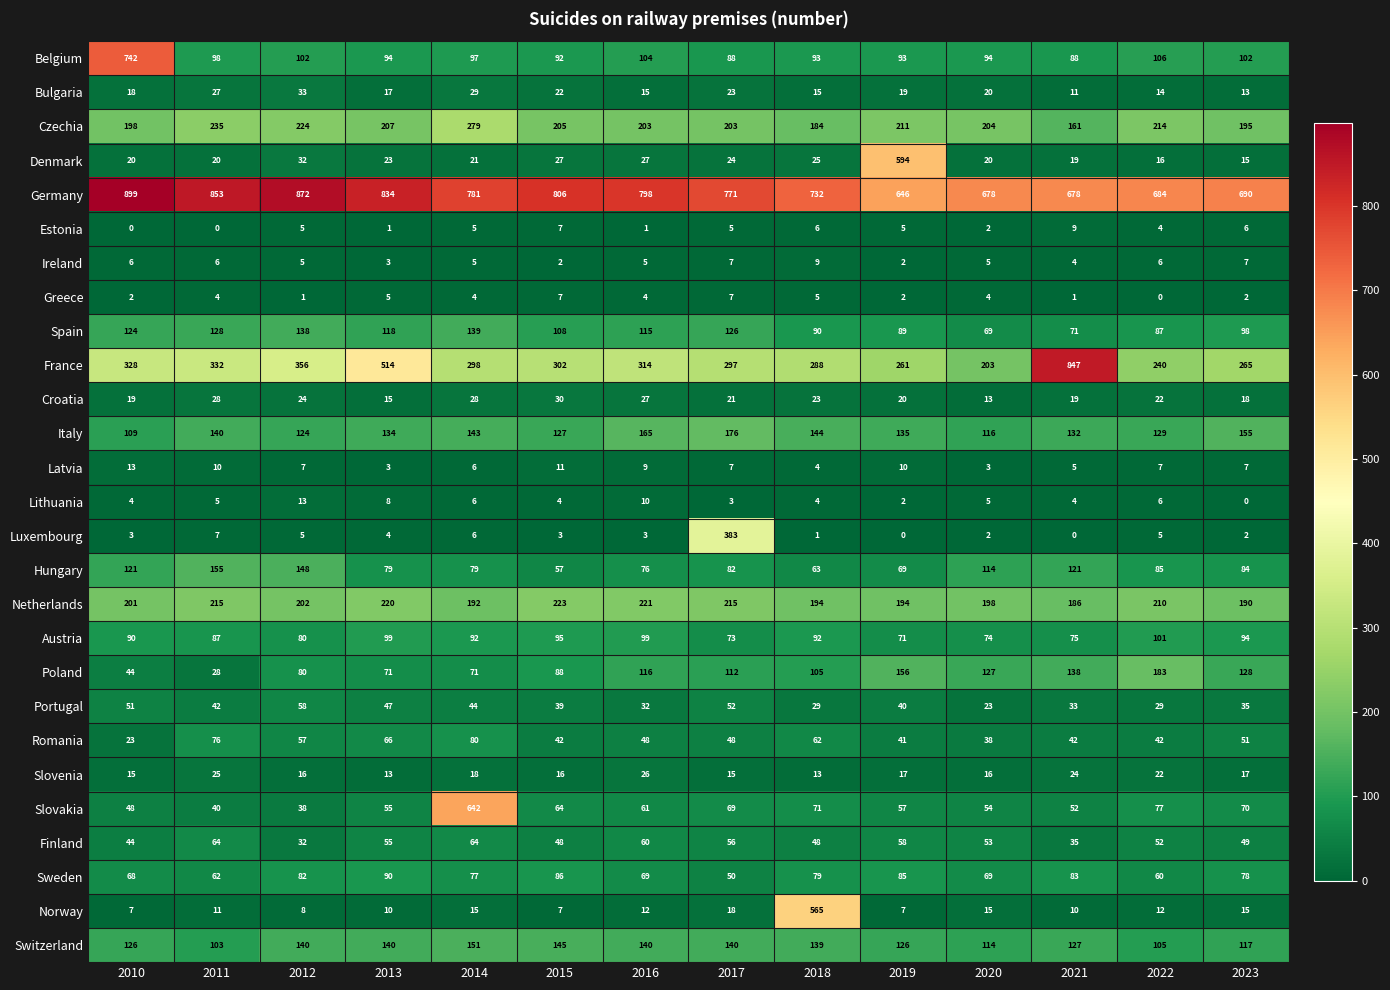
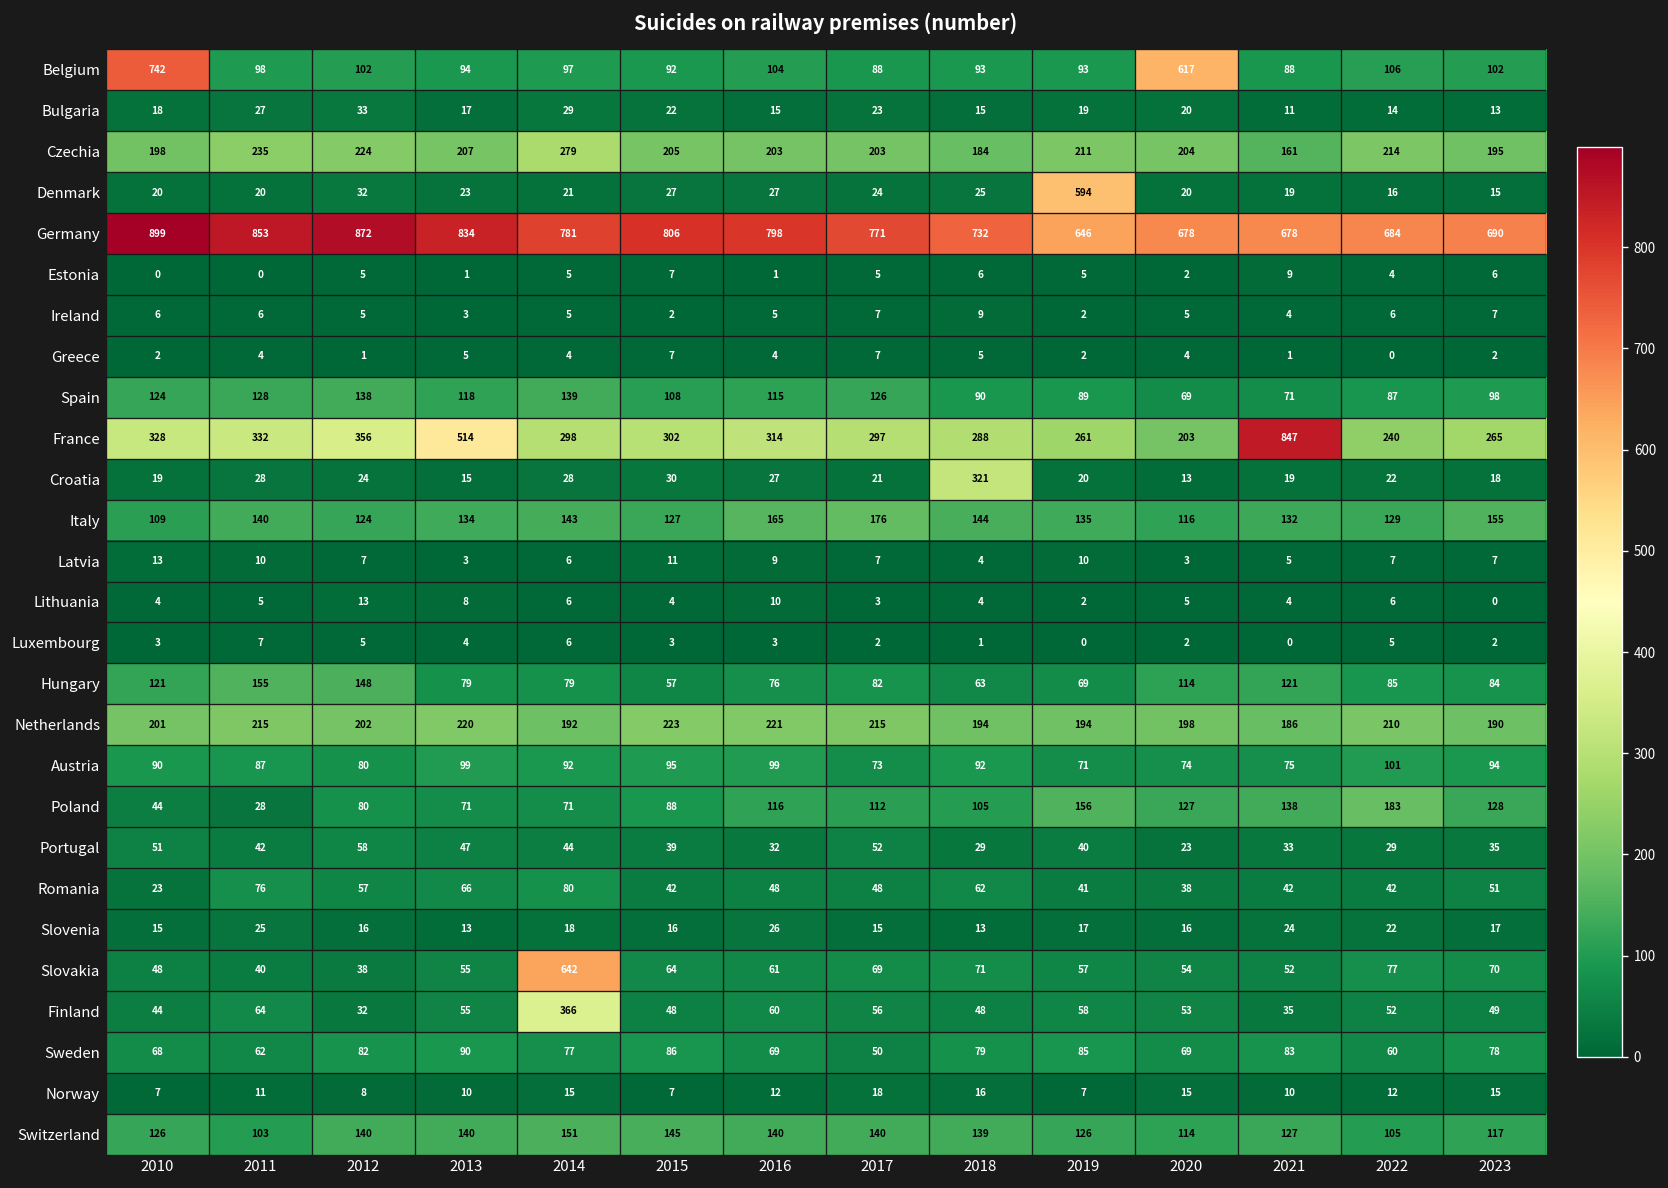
Belgium, 2020: 94 -> 617
Croatia, 2018: 23 -> 321
Luxembourg, 2017: 383 -> 2
Finland, 2014: 64 -> 366
Norway, 2018: 565 -> 16
